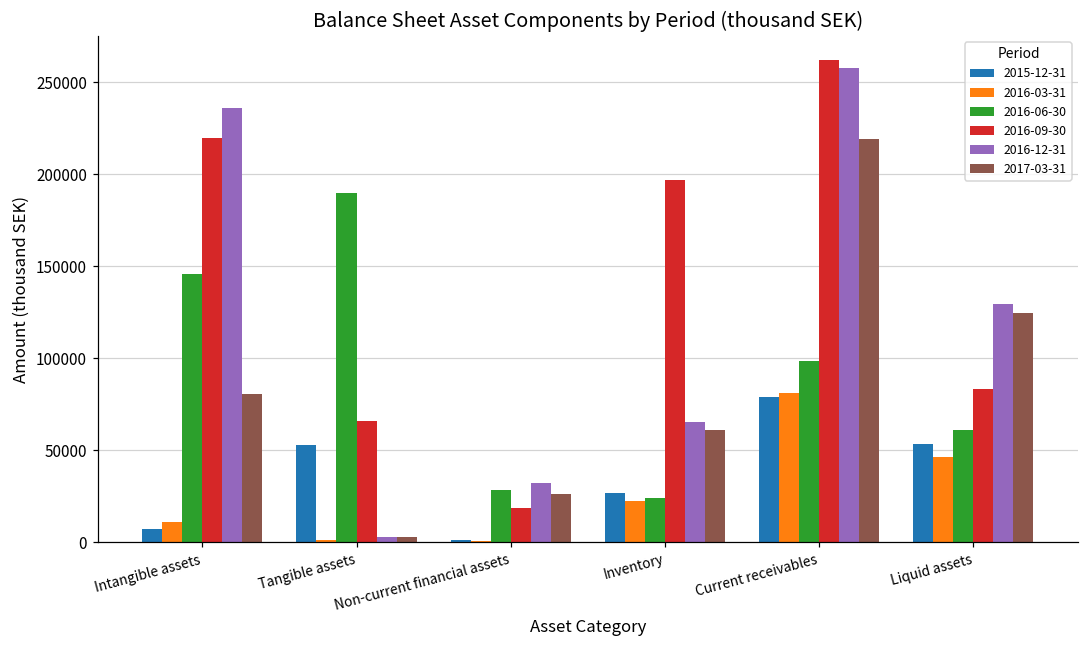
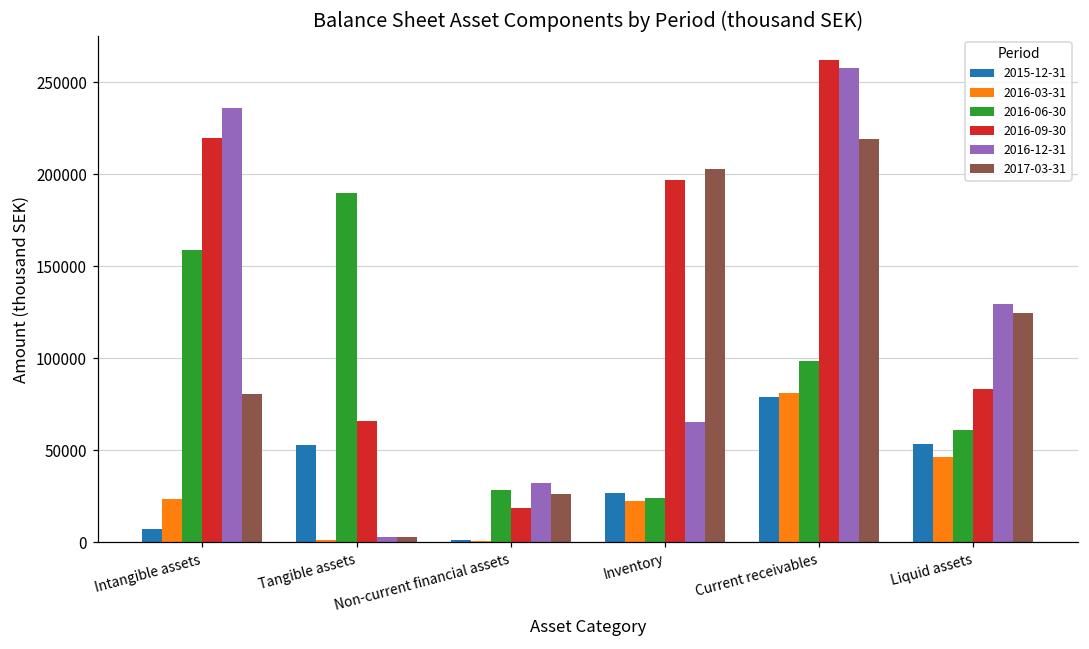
2016-03-31, Intangible assets: 11000 -> 23000
2016-06-30, Intangible assets: 146000 -> 159000
2017-03-31, Inventory: 61000 -> 203000
